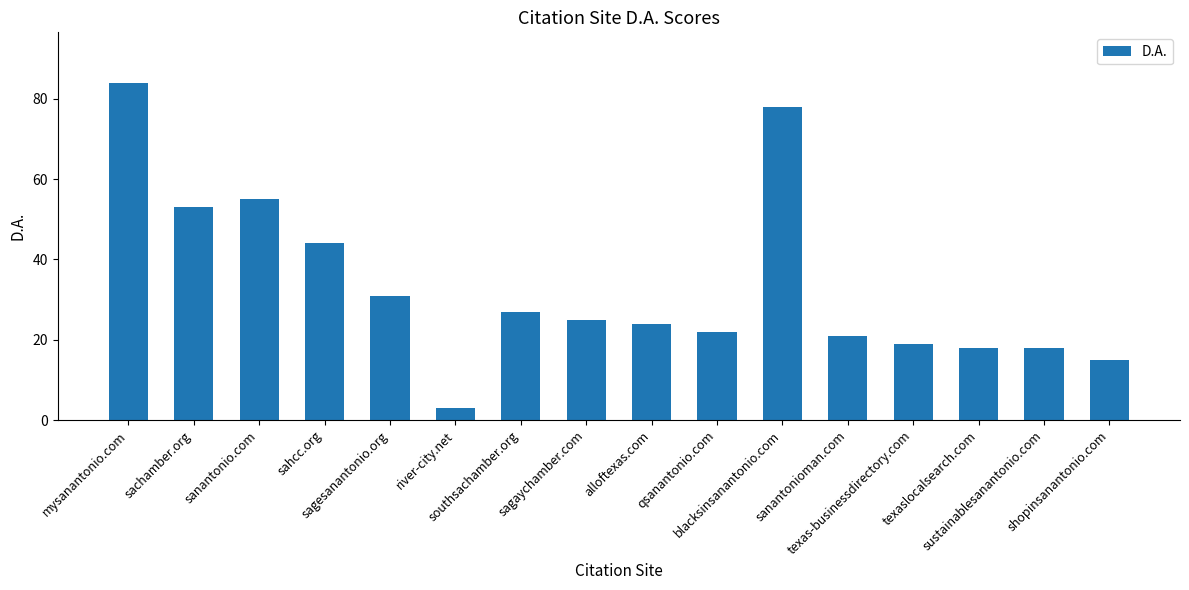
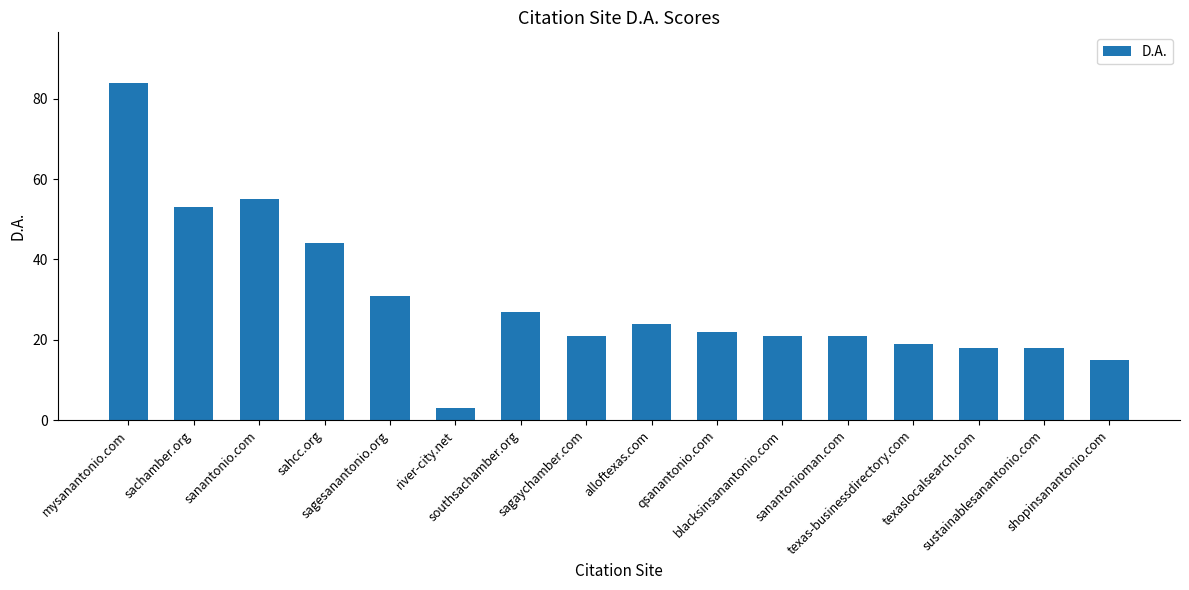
sagaychamber.com: 25 -> 21
blacksinsanantonio.com: 78 -> 21
